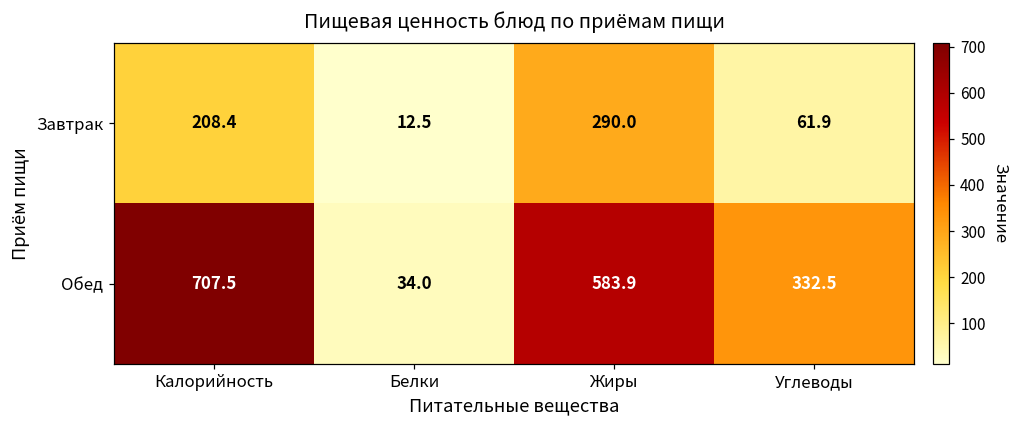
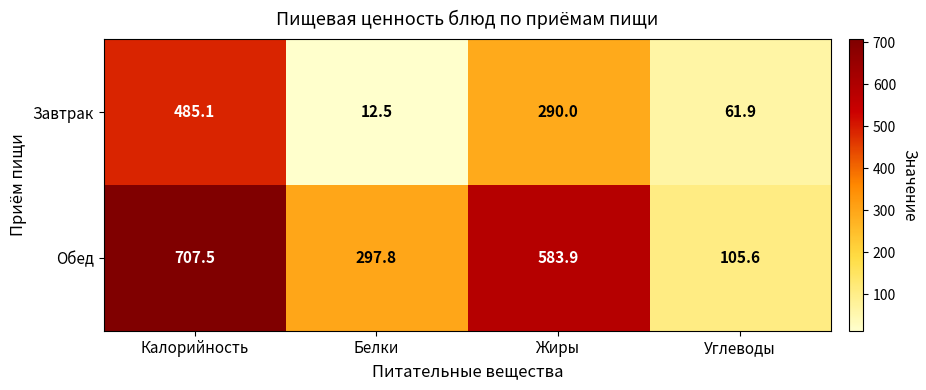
Завтрак, Калорийность: 208.4 -> 485.1
Обед, Белки: 34.0 -> 297.8
Обед, Углеводы: 332.5 -> 105.6
